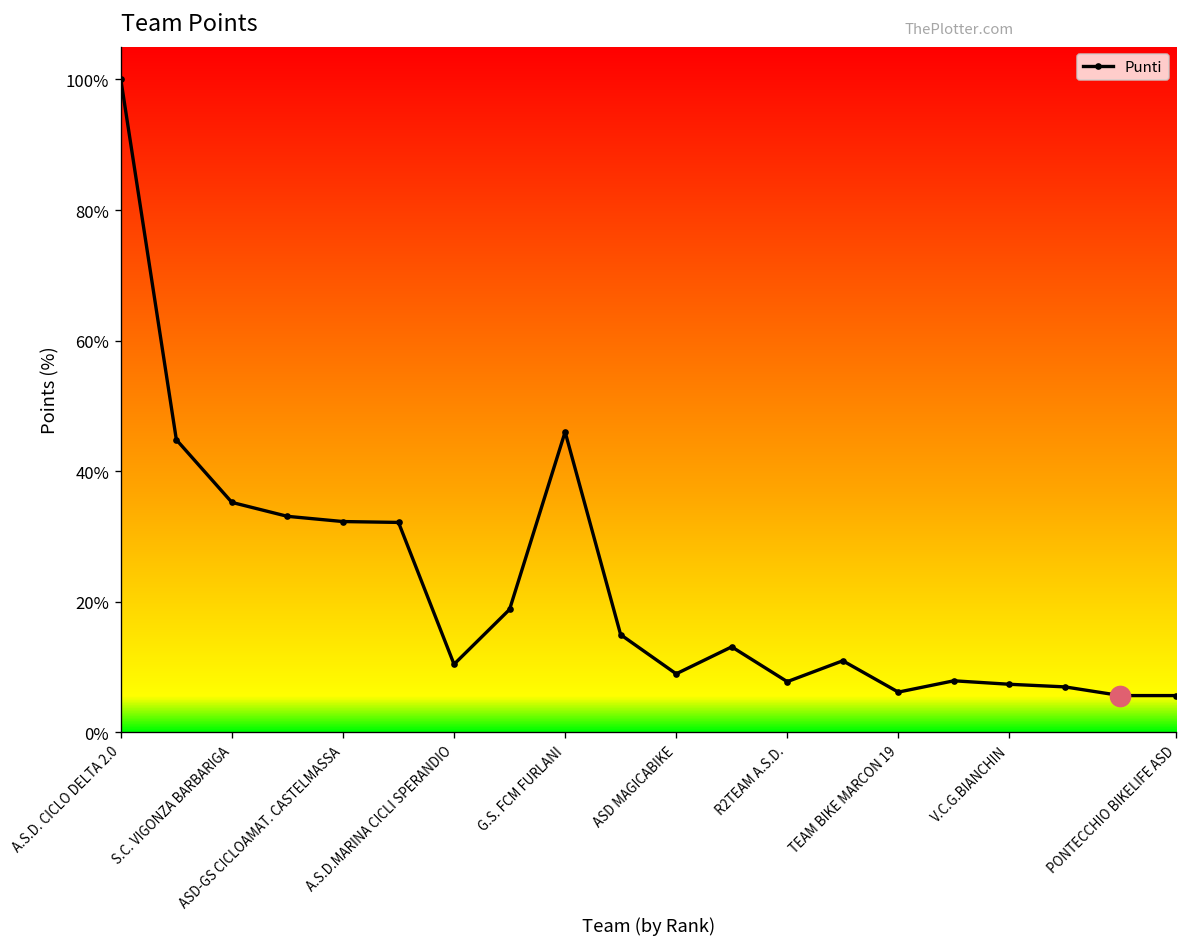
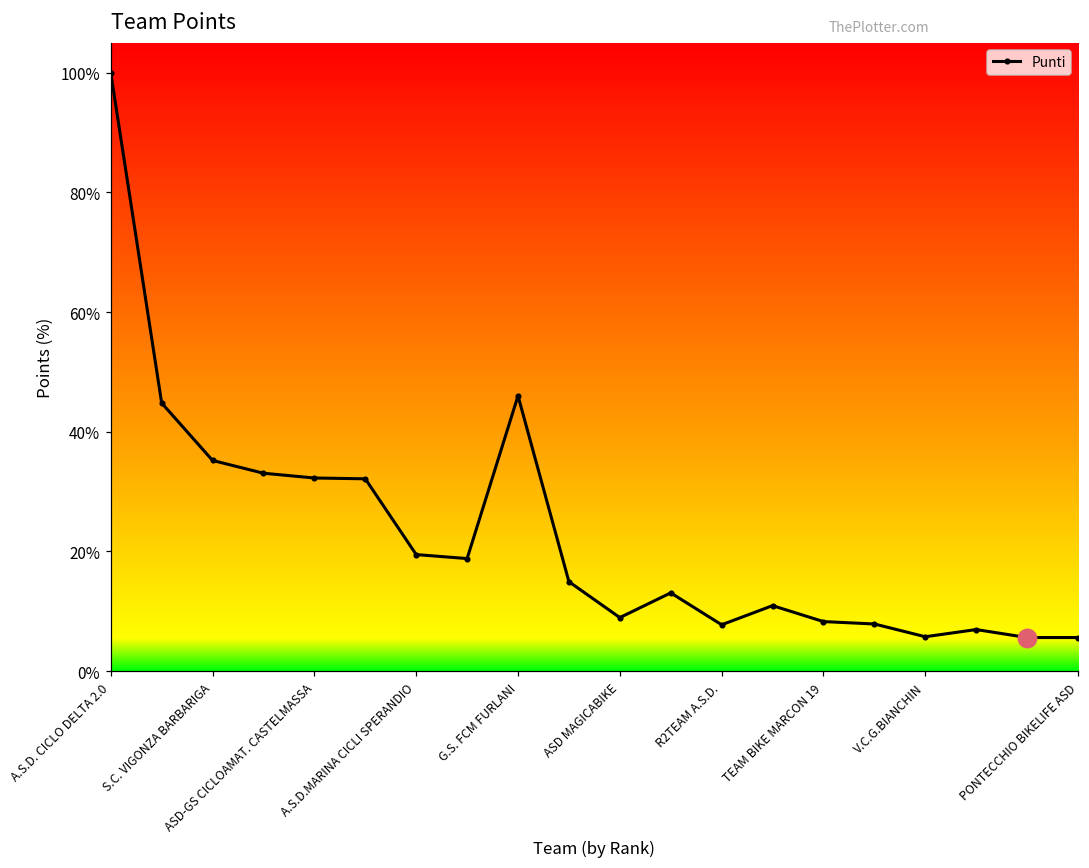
Punti, A.S.D.MARINA CICLI SPERANDIO: 10% -> 19%
Punti, TEAM BIKE MARCON 19: 6% -> 8%
Punti, V.C.G.BIANCHIN: 7% -> 6%
